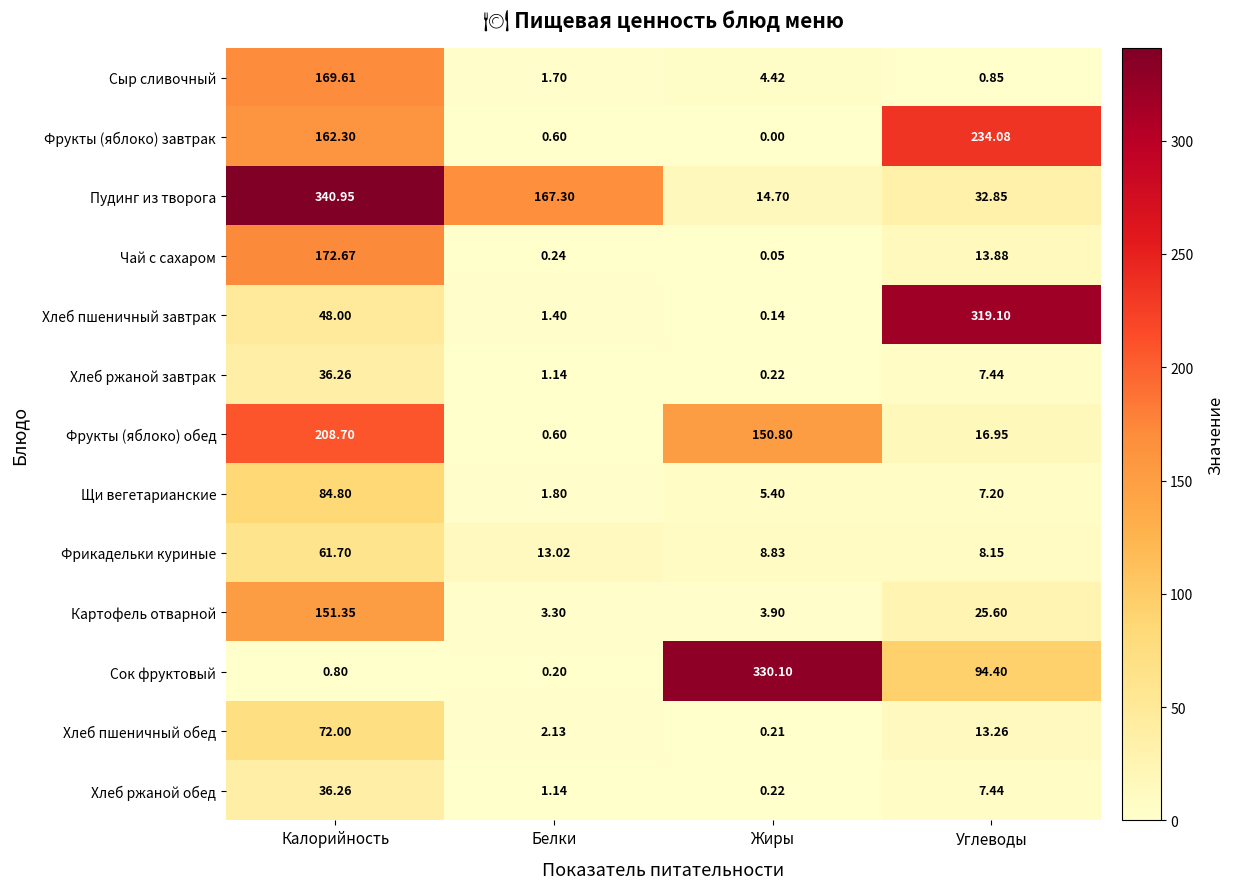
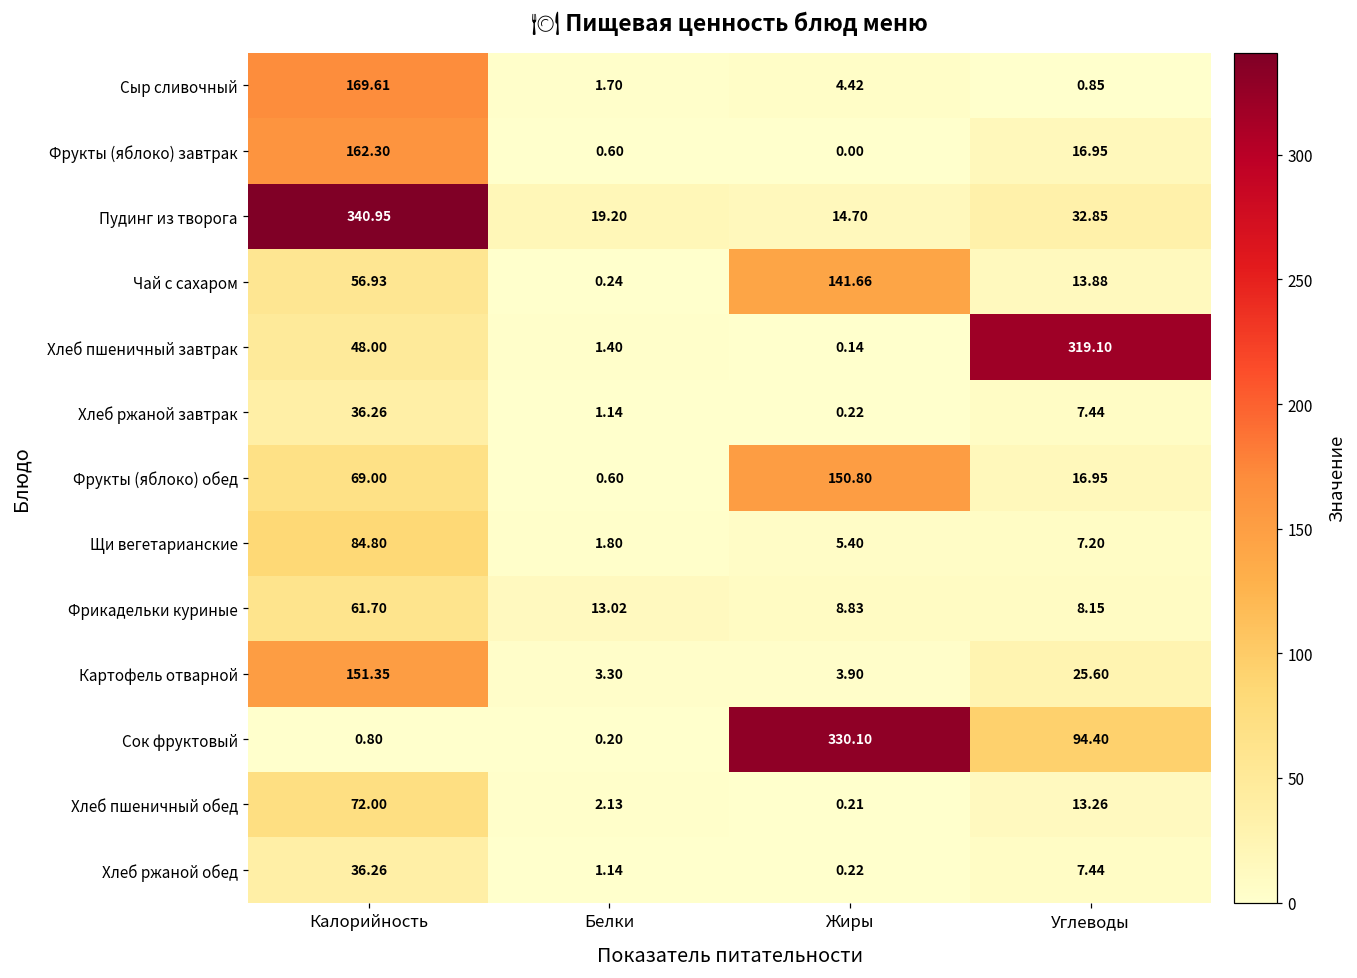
Фрукты (яблоко) завтрак, Углеводы: 234.08 -> 16.95
Пудинг из творога, Белки: 167.30 -> 19.20
Чай с сахаром, Калорийность: 172.67 -> 56.93
Чай с сахаром, Жиры: 0.05 -> 141.66
Фрукты (яблоко) обед, Калорийность: 208.70 -> 69.00
